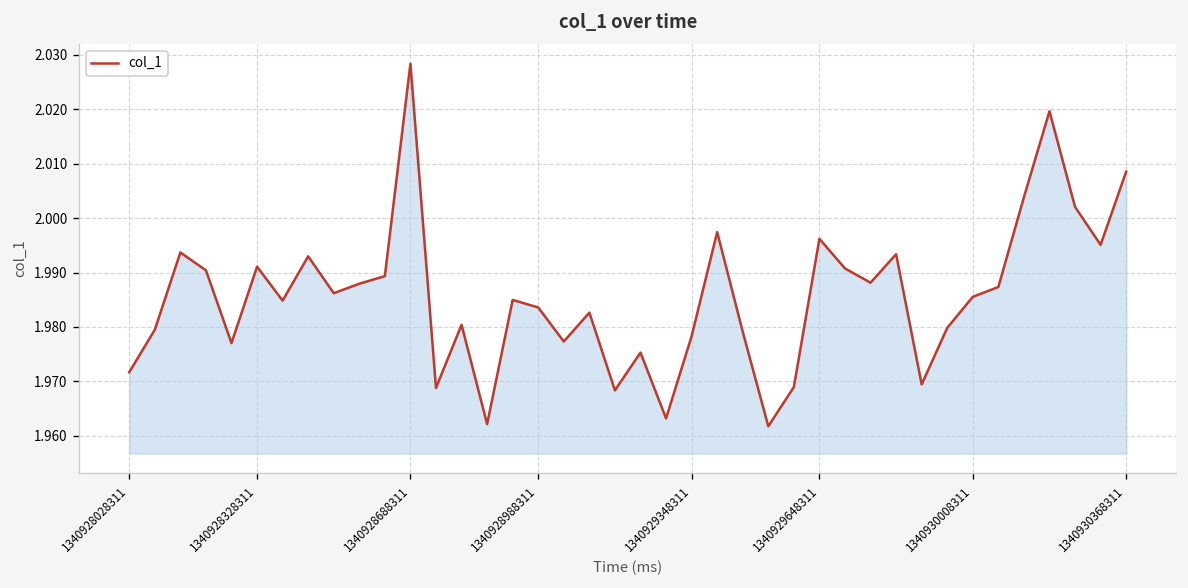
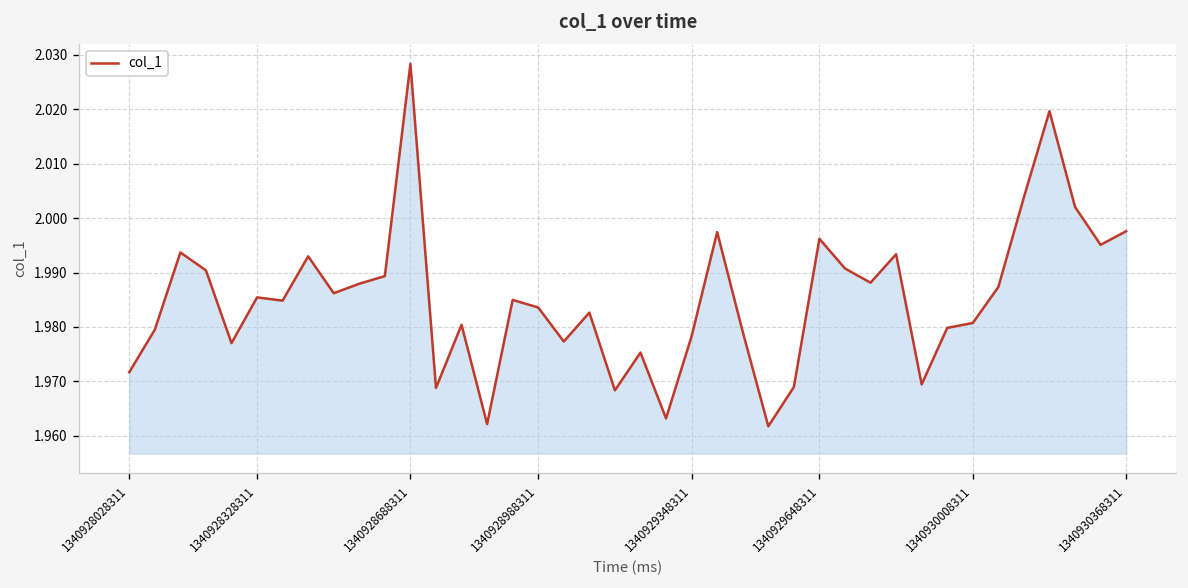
1340928328311: 1.991 -> 1.985
1340930008311: 1.986 -> 1.981
1340930368311: 2.009 -> 1.998
